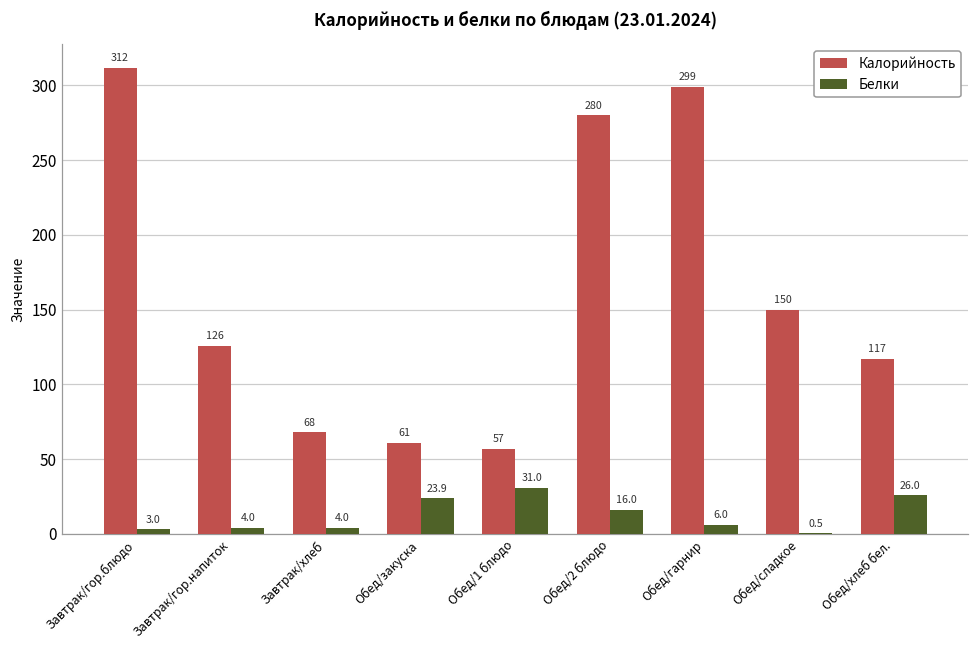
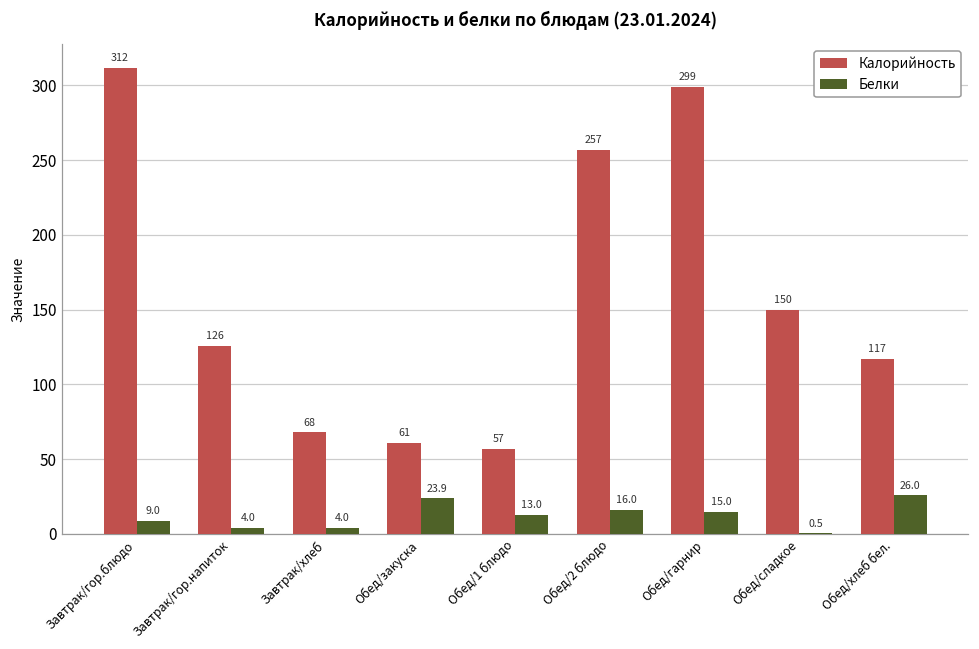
Белки, Завтрак/гор.блюдо: 3.0 -> 9.0
Белки, Обед/1 блюдо: 31.0 -> 13.0
Калорийность, Обед/2 блюдо: 280 -> 257
Белки, Обед/гарнир: 6.0 -> 15.0
